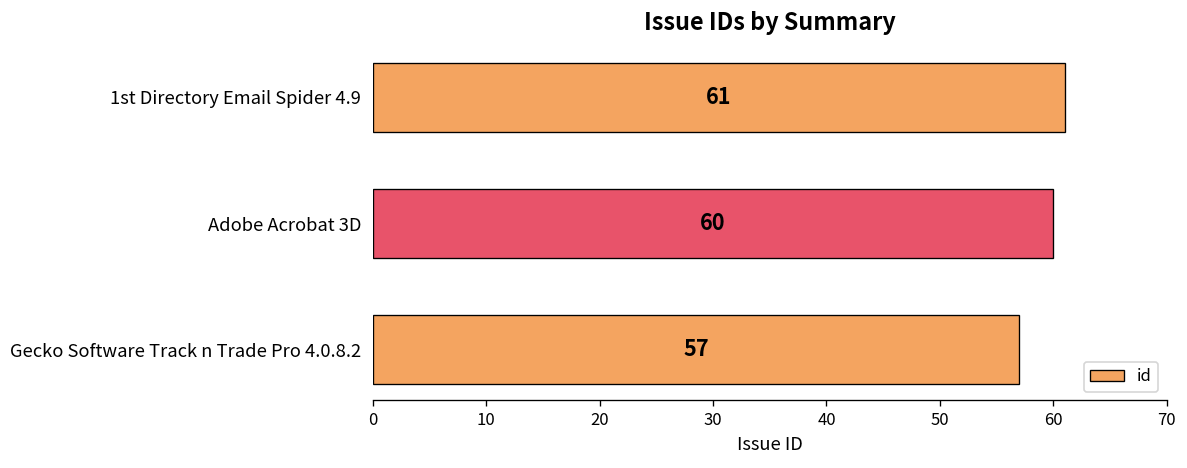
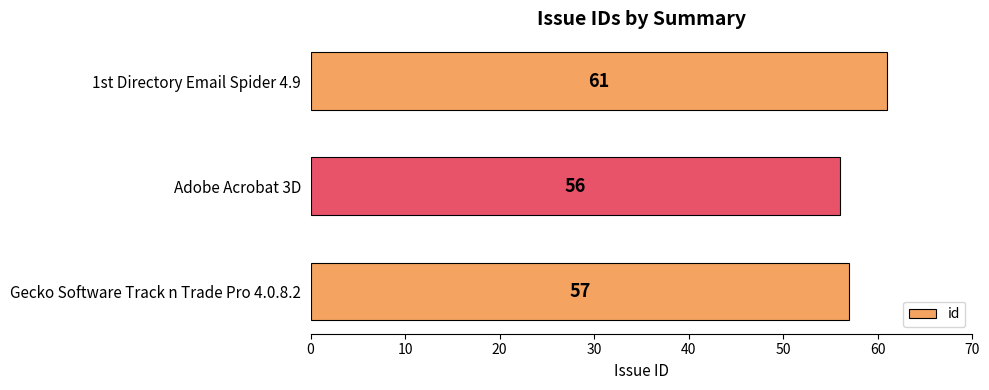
Adobe Acrobat 3D: 60 -> 56
